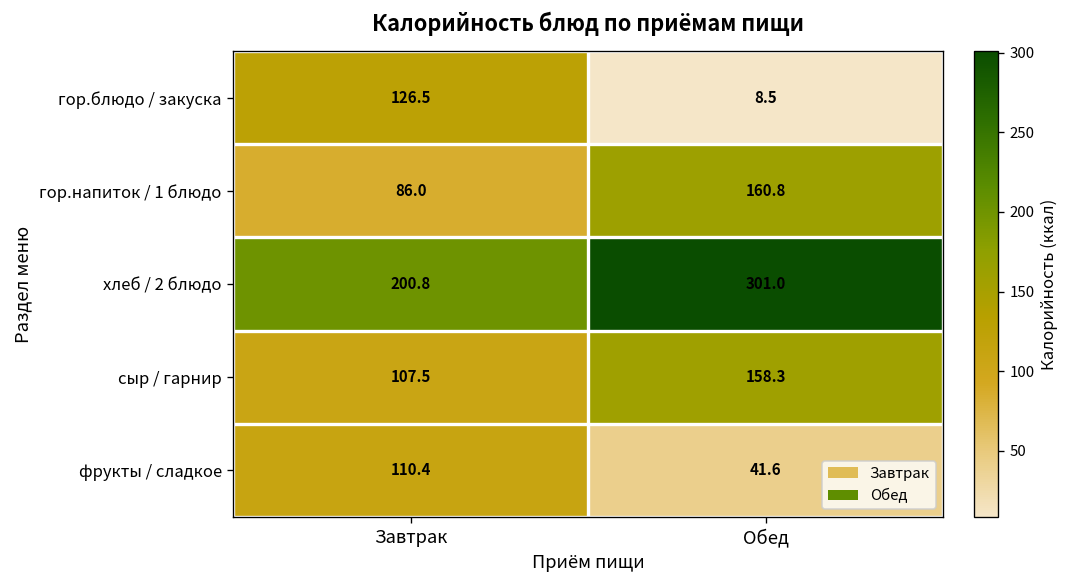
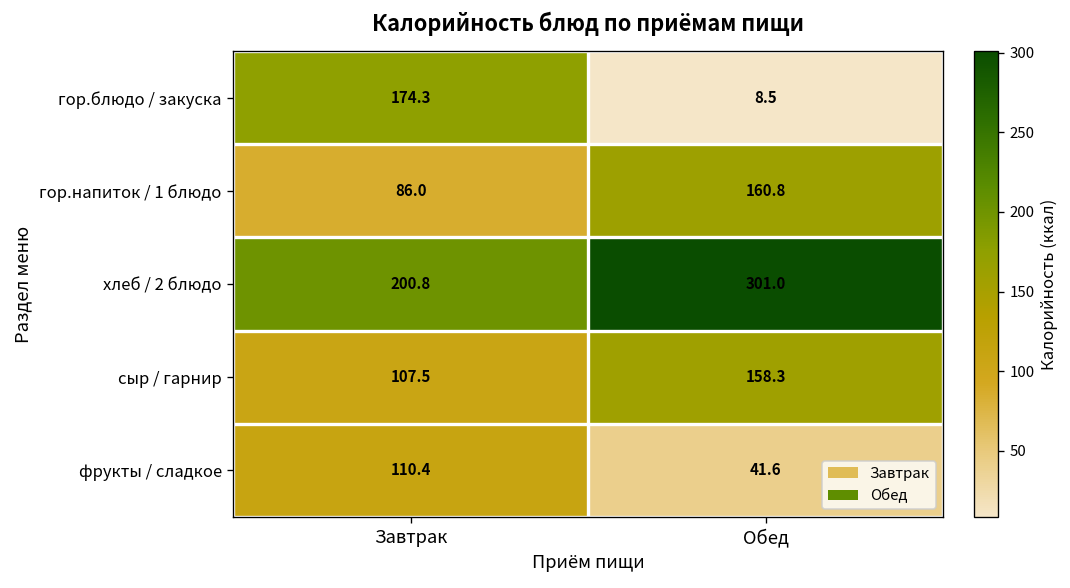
гор.блюдо / закуска, Завтрак: 126.5 -> 174.3
